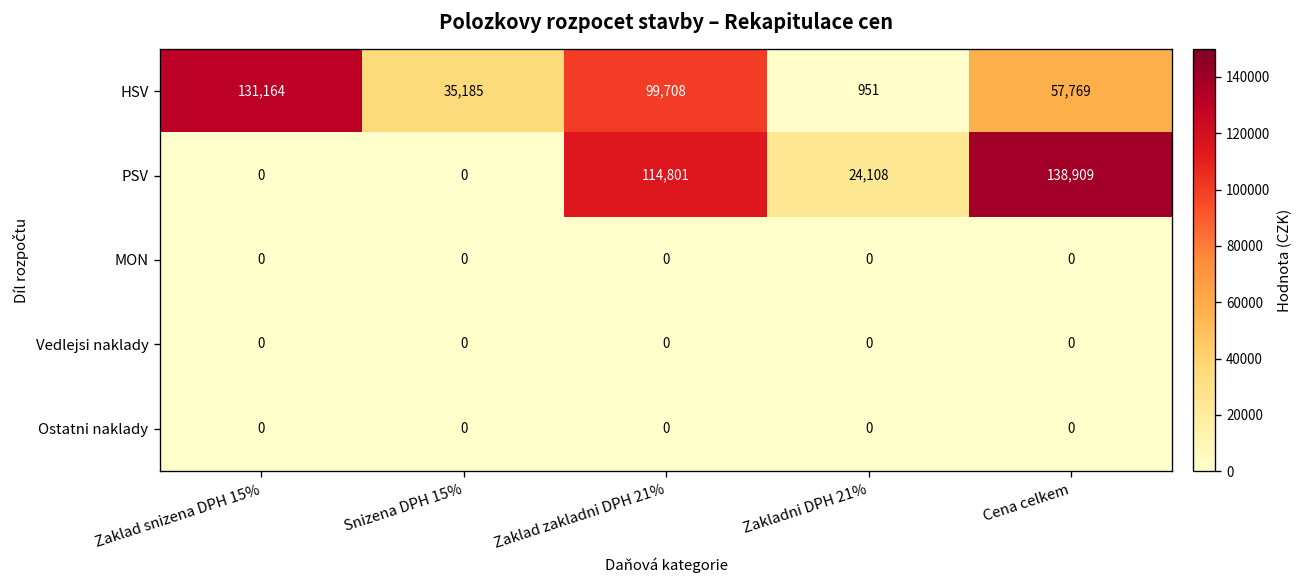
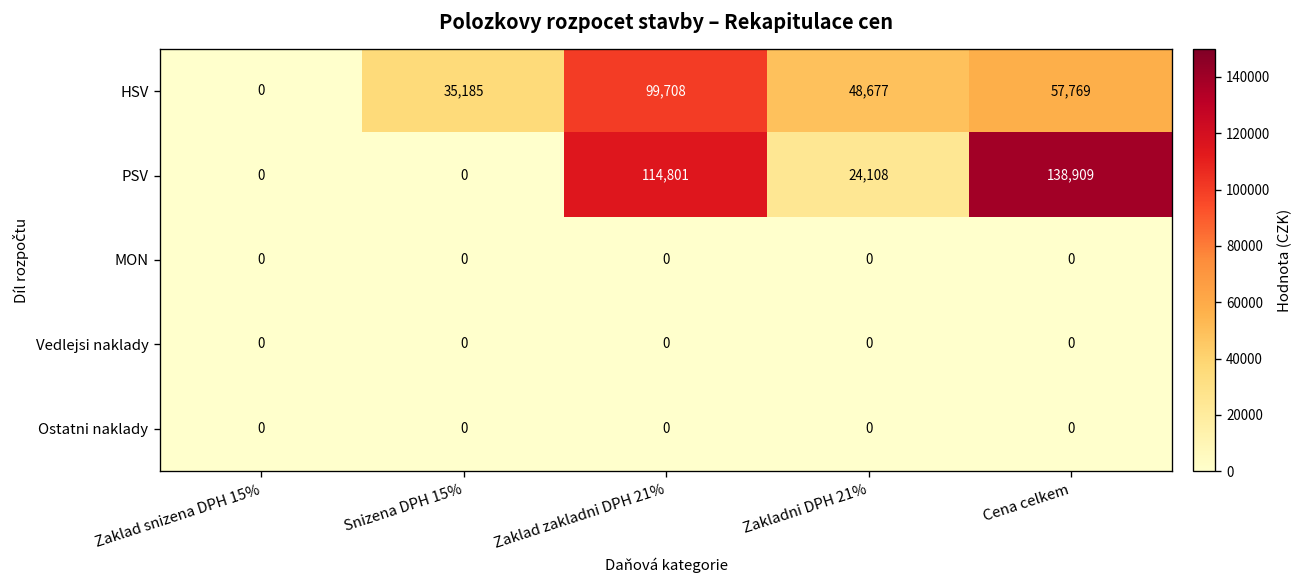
HSV, Zaklad snizena DPH 15%: 131,164 -> 0
HSV, Zakladni DPH 21%: 951 -> 48,677
